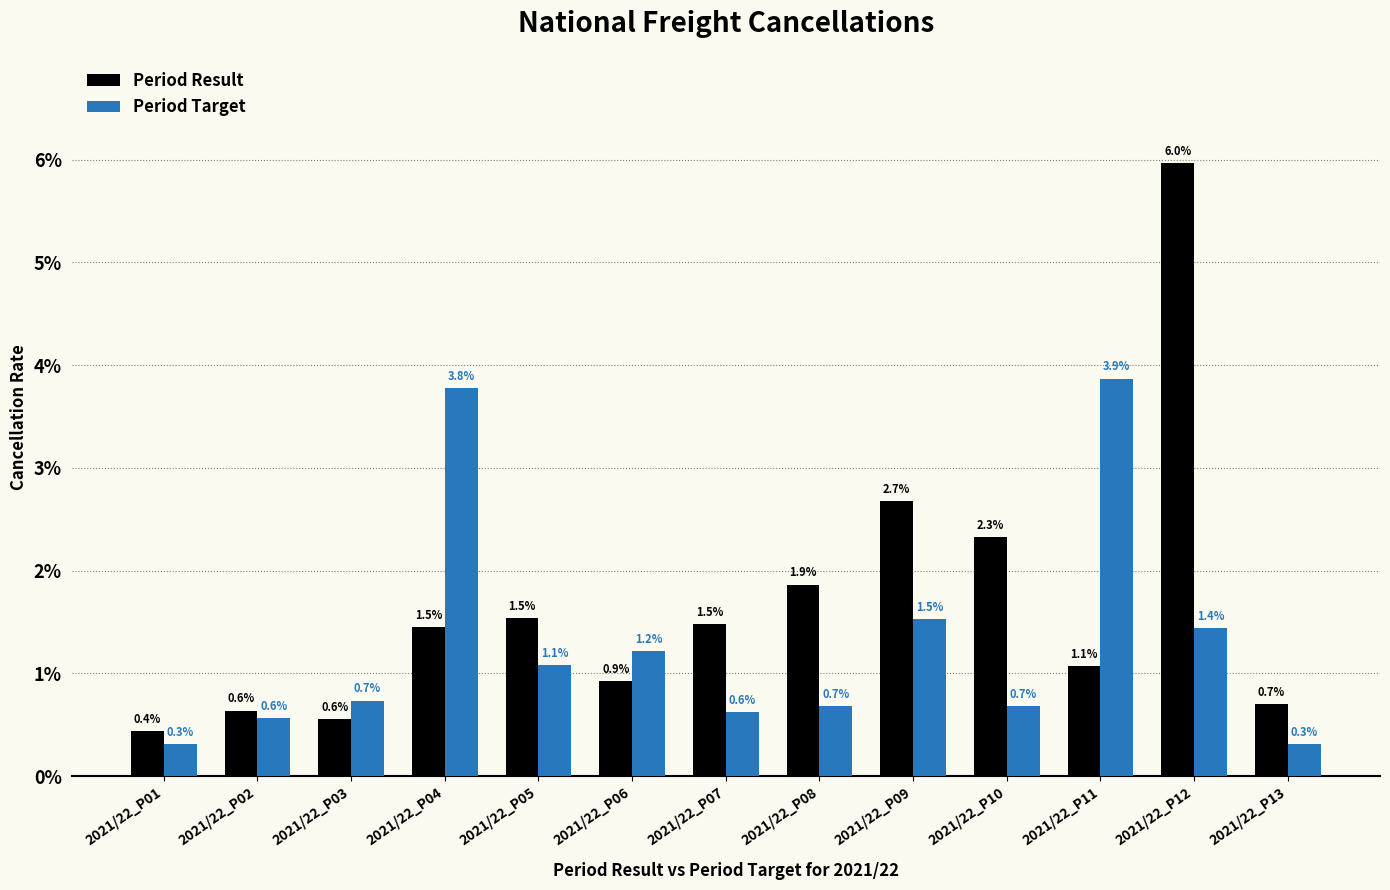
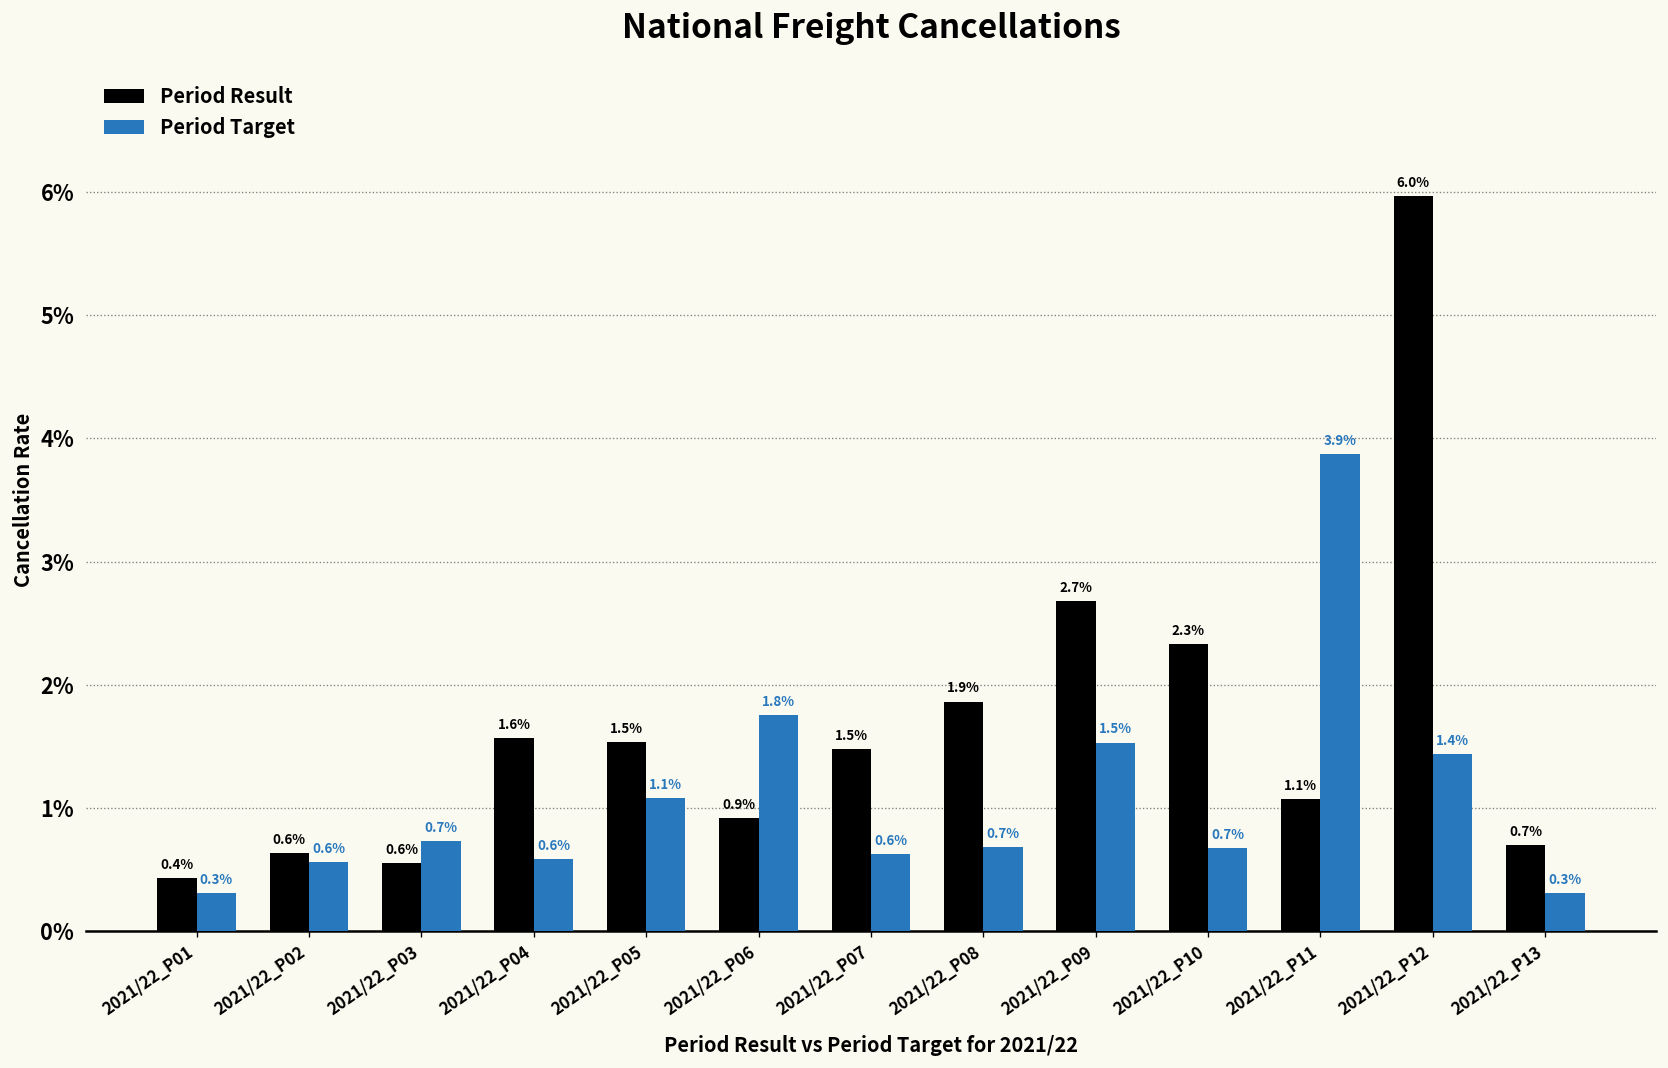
Period Result, 2021/22_P04: 1.5% -> 1.6%
Period Target, 2021/22_P04: 3.8% -> 0.6%
Period Target, 2021/22_P06: 1.2% -> 1.8%
